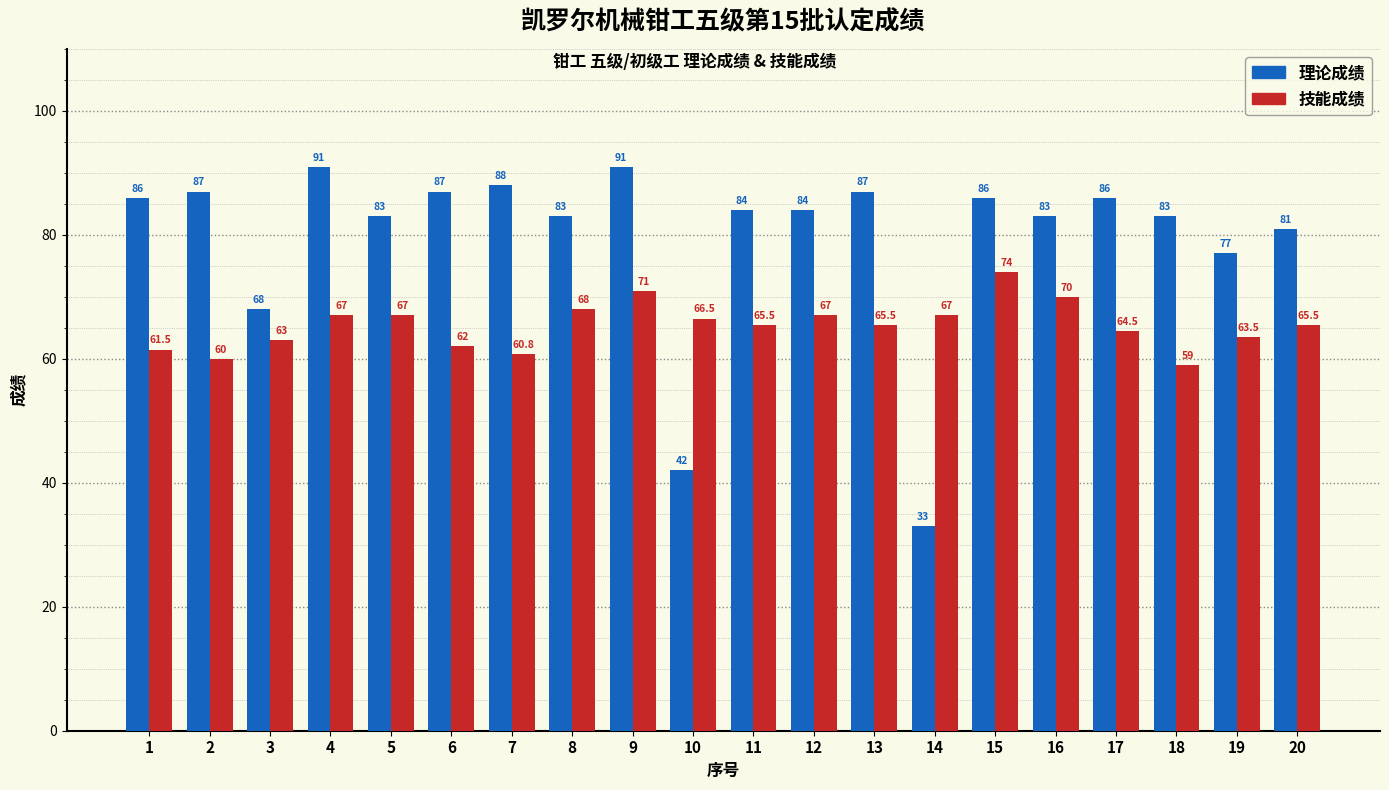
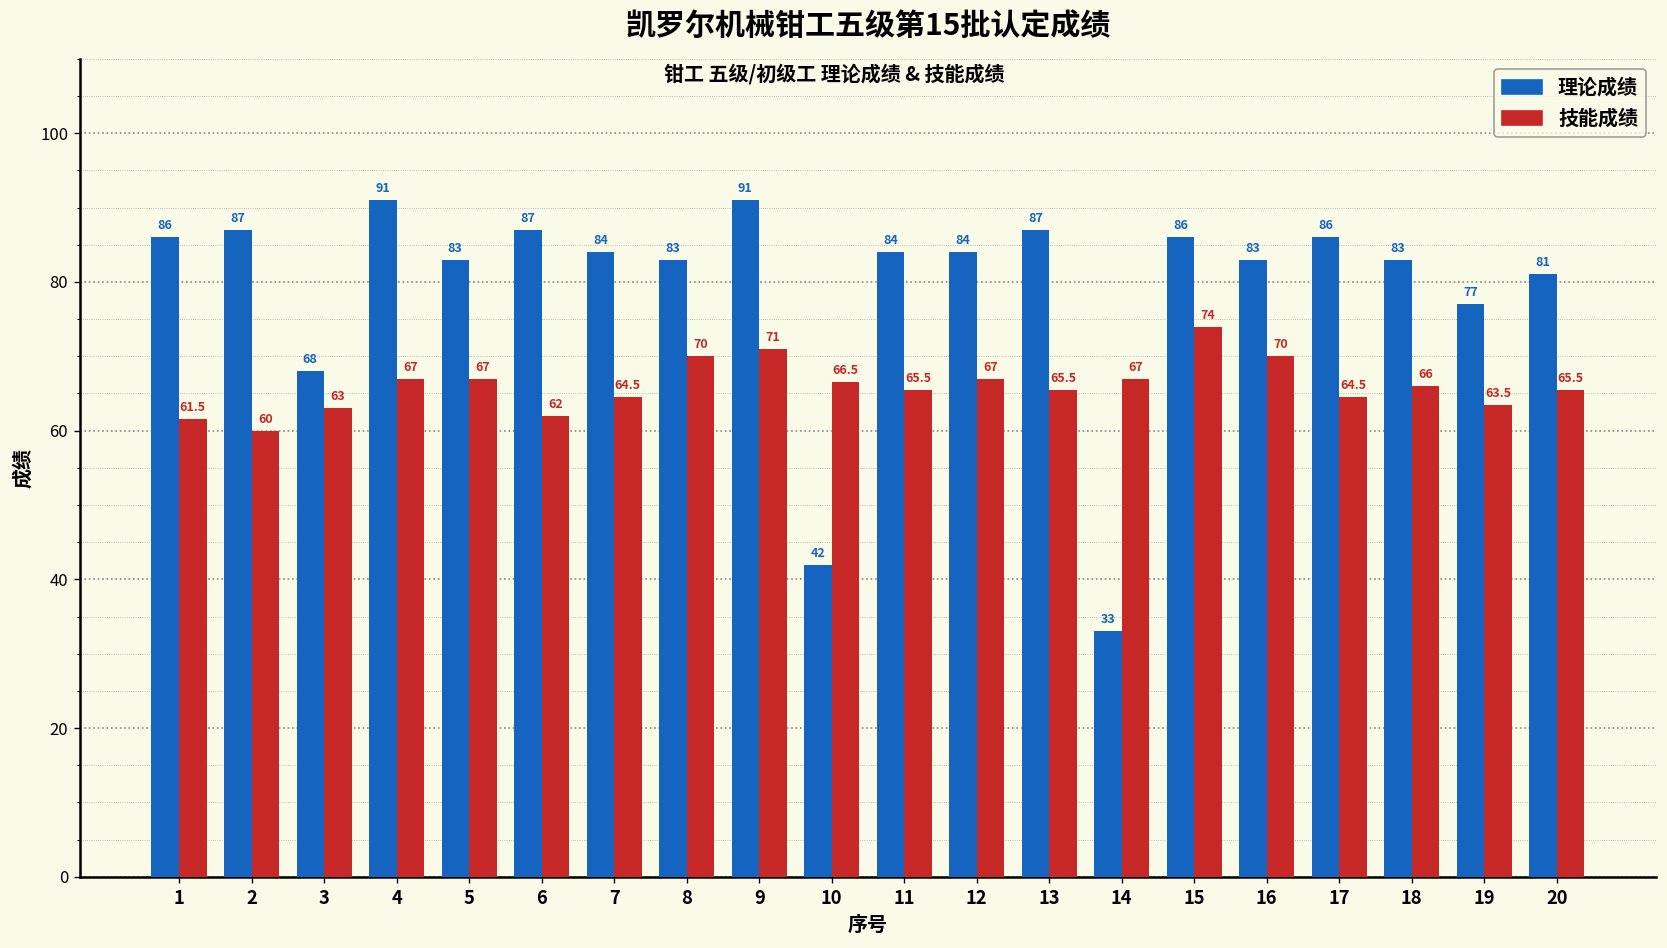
理论成绩, 7: 88 -> 84
技能成绩, 7: 60.8 -> 64.5
技能成绩, 8: 68 -> 70
技能成绩, 18: 59 -> 66
